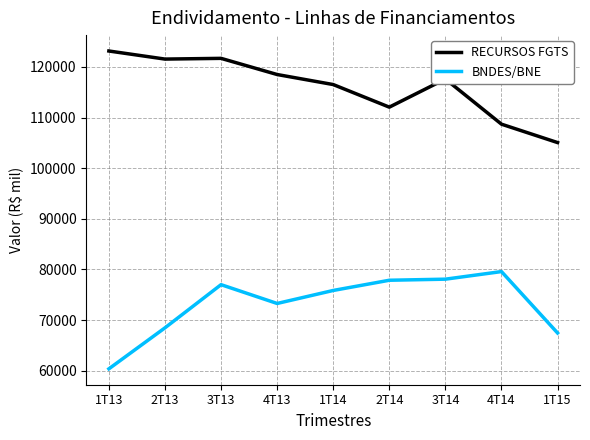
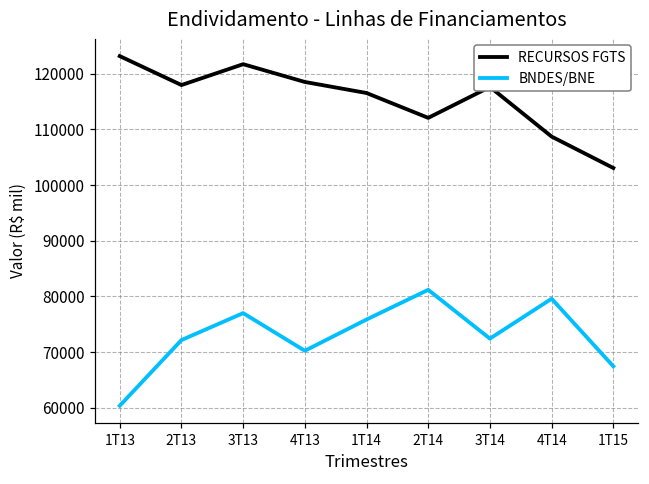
RECURSOS FGTS, 2T13: 122000 -> 118000
BNDES/BNE, 2T13: 68000 -> 72000
BNDES/BNE, 4T13: 73000 -> 70000
BNDES/BNE, 2T14: 78000 -> 81000
BNDES/BNE, 3T14: 78000 -> 72000
RECURSOS FGTS, 1T15: 105000 -> 103000
